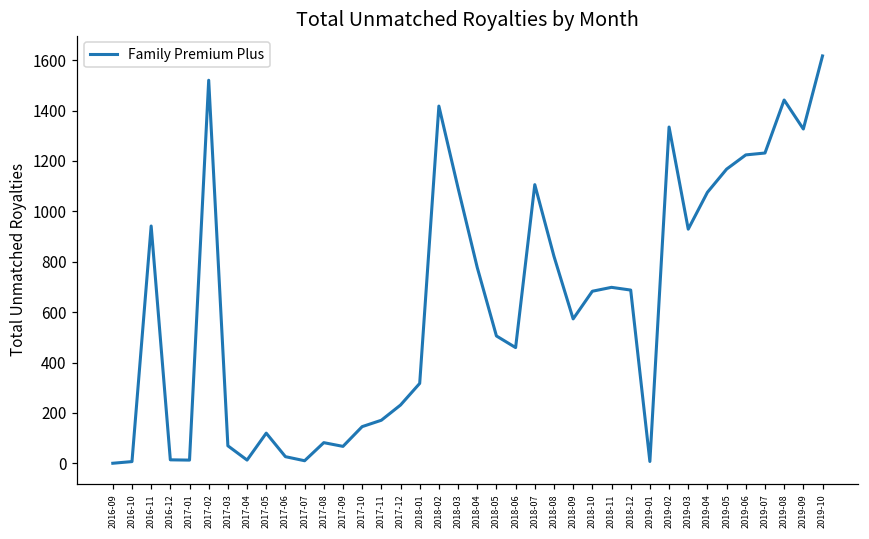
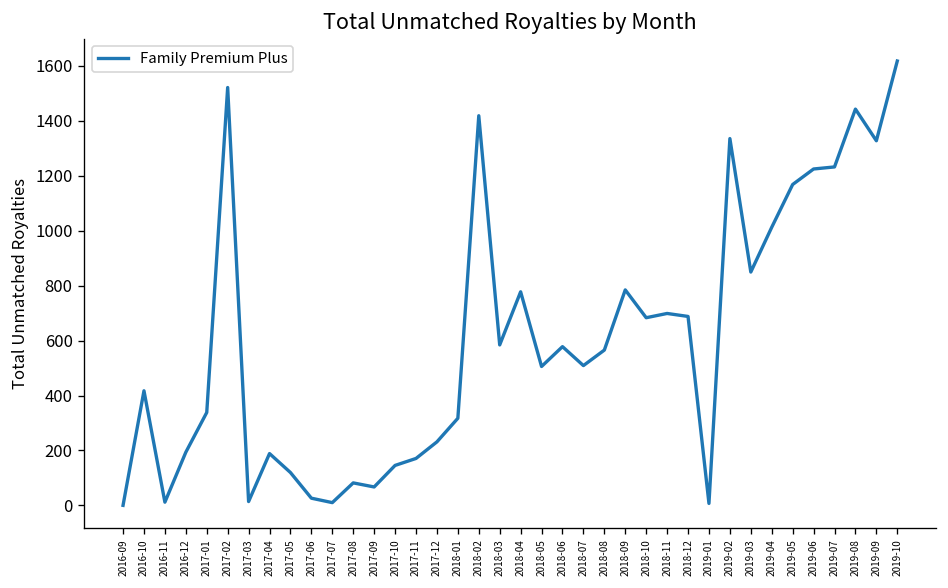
2016-10: 10 -> 420
2016-11: 940 -> 10
2016-12: 10 -> 190
2017-01: 10 -> 340
2017-03: 70 -> 10
2017-04: 10 -> 190
2018-03: 1090 -> 580
2018-06: 460 -> 580
2018-07: 1110 -> 510
2018-08: 820 -> 570
2018-09: 570 -> 780
2019-03: 930 -> 850
2019-04: 1080 -> 1010
